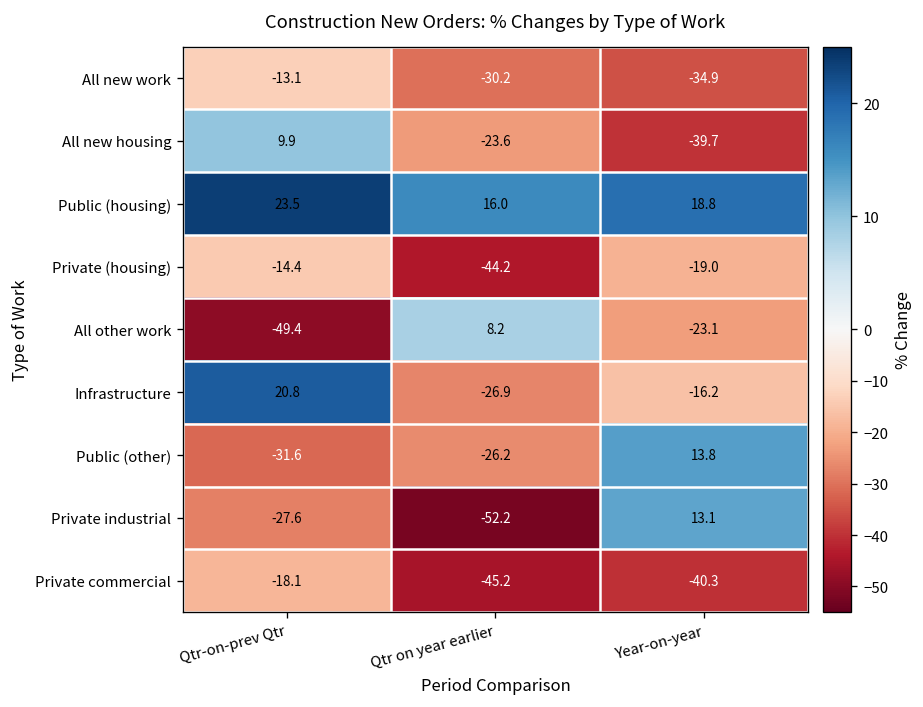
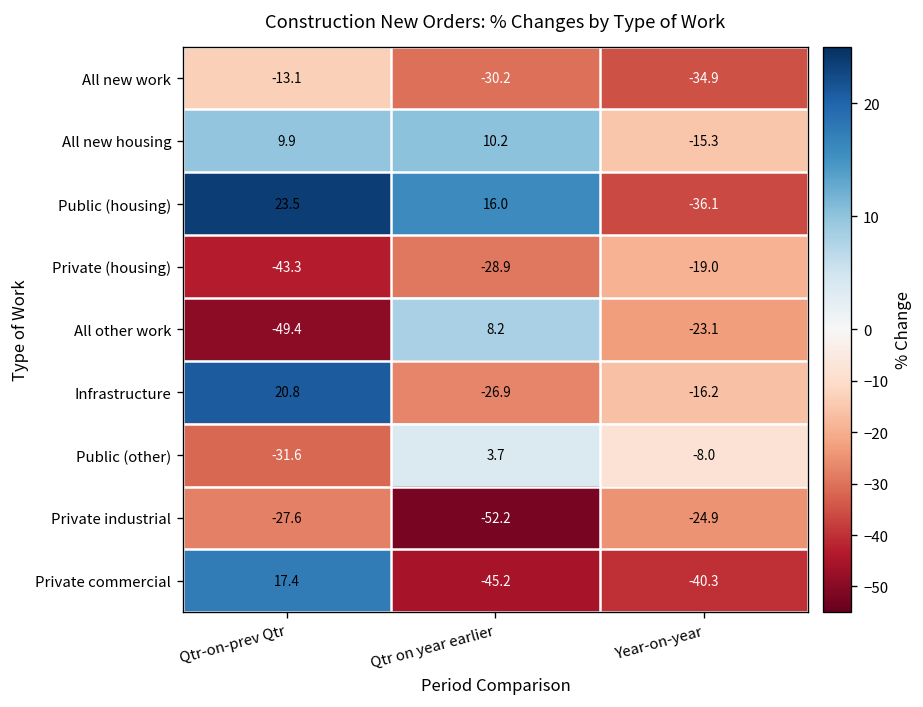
All new housing, Qtr on year earlier: -23.6 -> 10.2
All new housing, Year-on-year: -39.7 -> -15.3
Public (housing), Year-on-year: 18.8 -> -36.1
Private (housing), Qtr-on-prev Qtr: -14.4 -> -43.3
Private (housing), Qtr on year earlier: -44.2 -> -28.9
Public (other), Qtr on year earlier: -26.2 -> 3.7
Public (other), Year-on-year: 13.8 -> -8.0
Private industrial, Year-on-year: 13.1 -> -24.9
Private commercial, Qtr-on-prev Qtr: -18.1 -> 17.4
